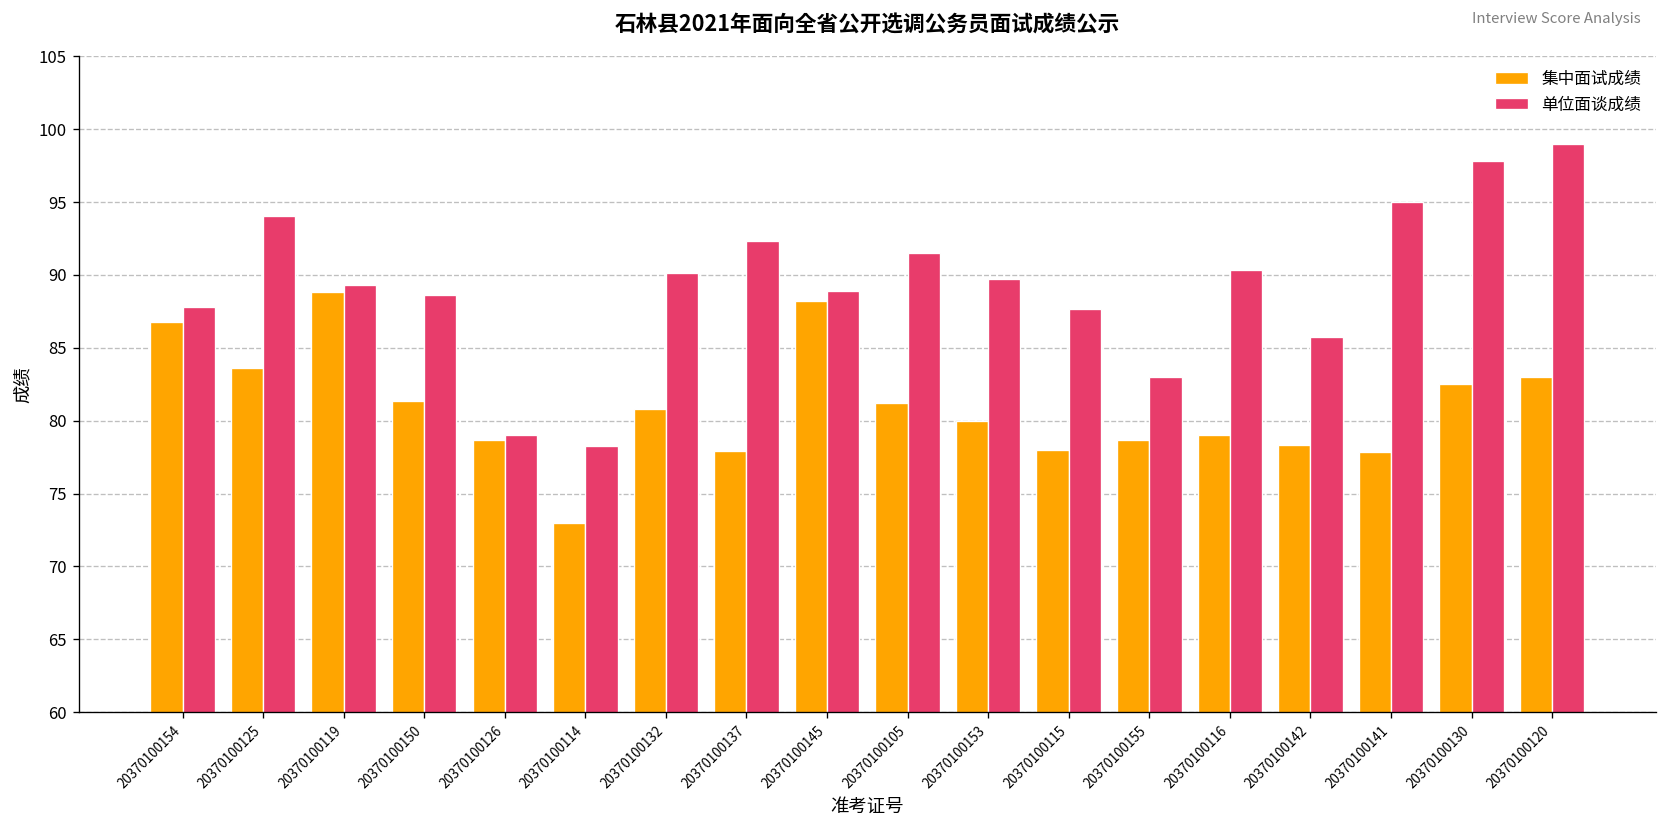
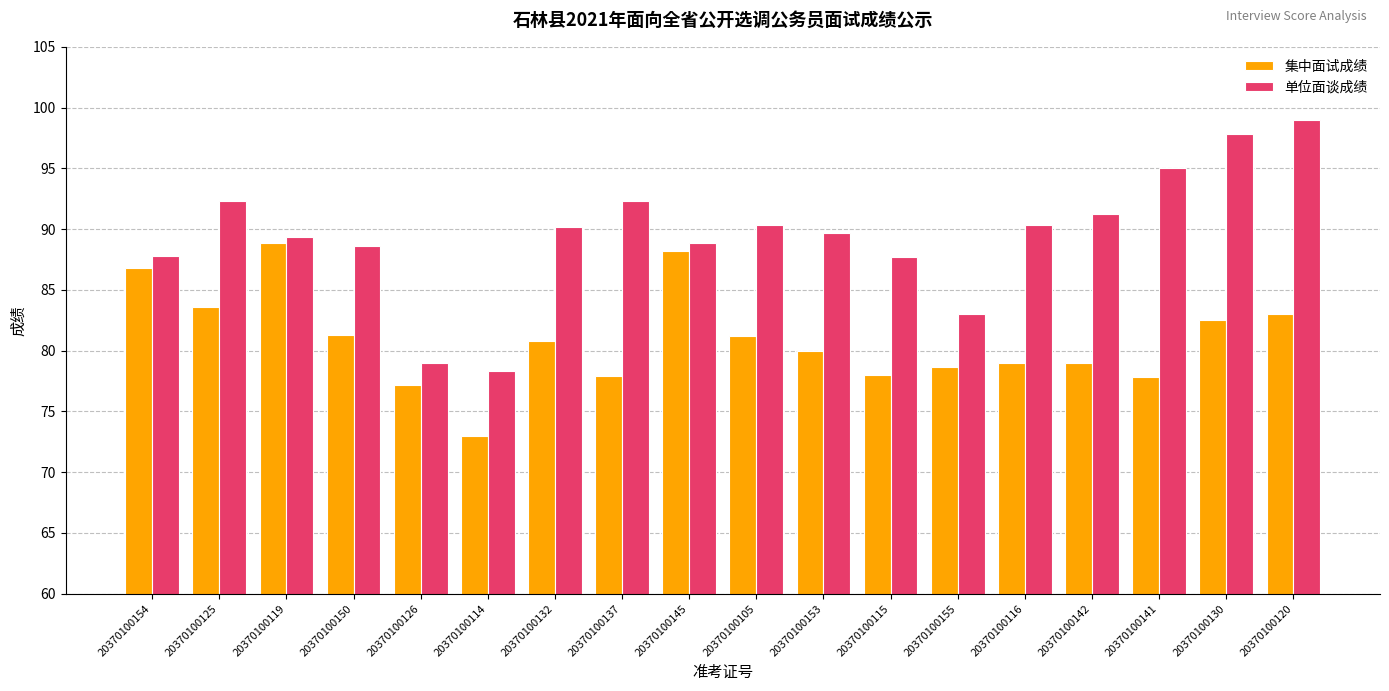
单位面谈成绩, 20370100125: 94.0 -> 92.3
集中面试成绩, 20370100126: 78.7 -> 77.2
单位面谈成绩, 20370100105: 91.5 -> 90.3
集中面试成绩, 20370100142: 78.3 -> 79.0
单位面谈成绩, 20370100142: 85.7 -> 91.2
